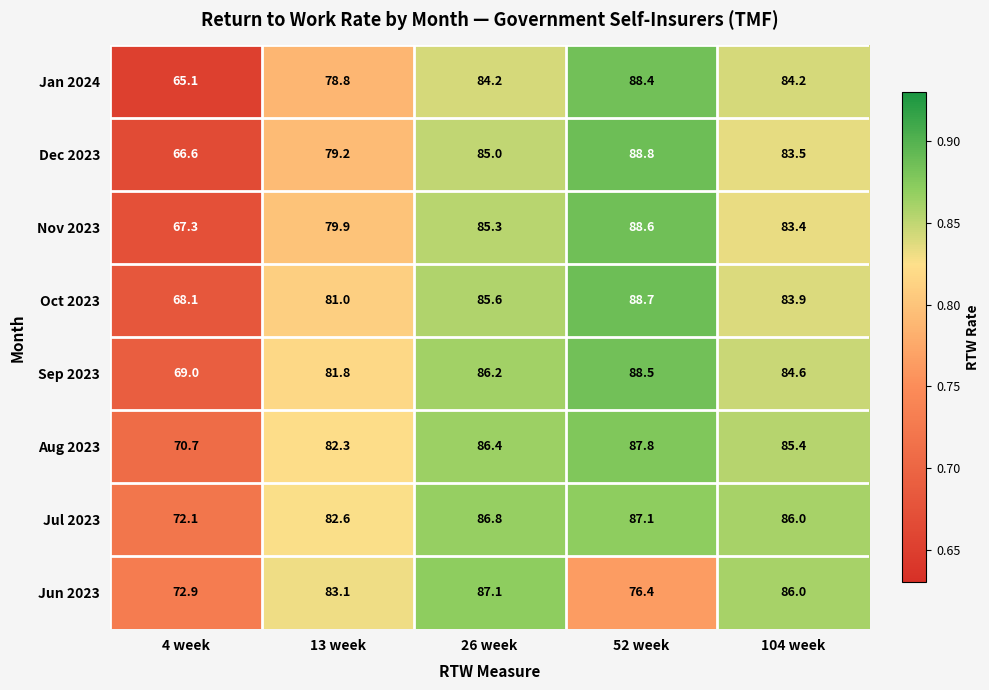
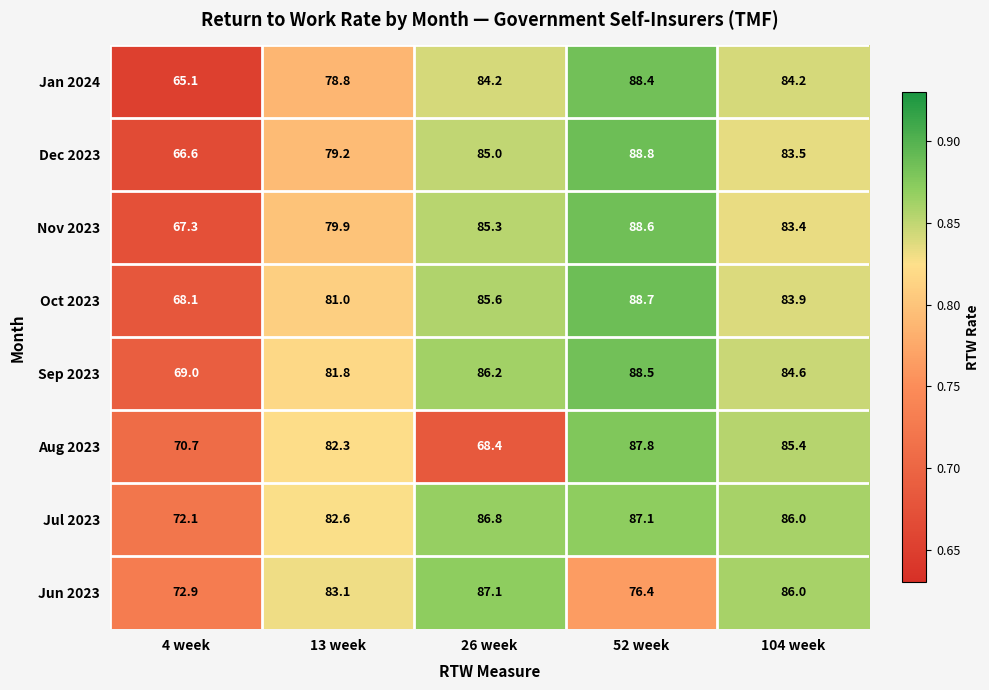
Aug 2023, 26 week: 86.4 -> 68.4
